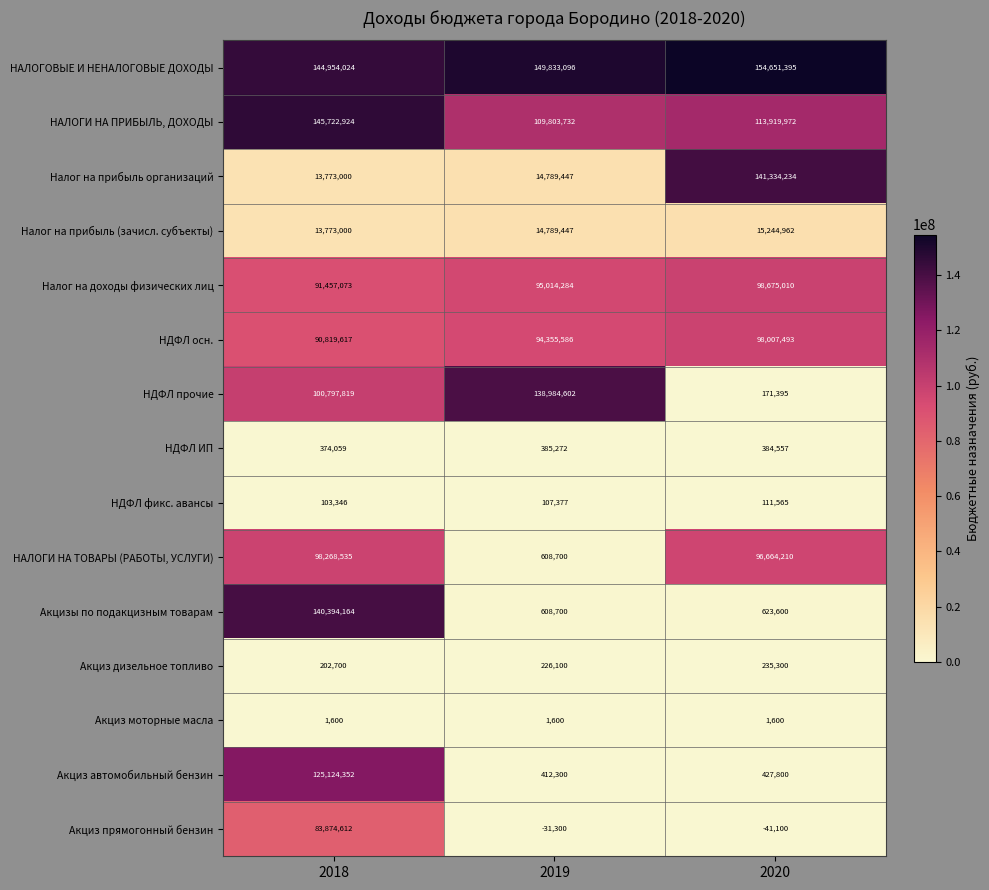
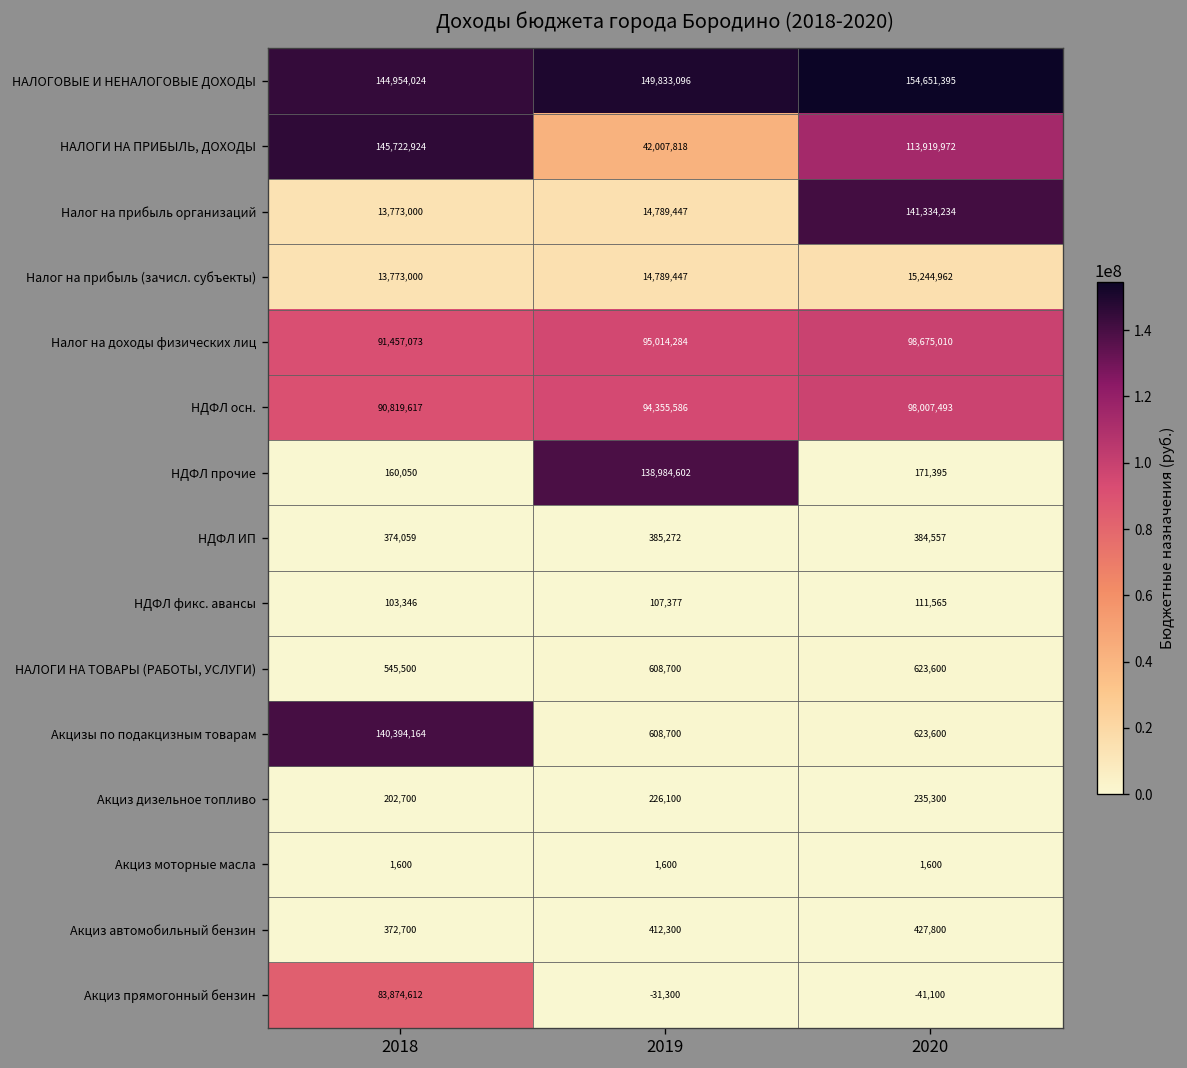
НАЛОГИ НА ПРИБЫЛЬ, ДОХОДЫ, 2019: 109,803,732 -> 42,007,818
НДФЛ прочие, 2018: 100,797,819 -> 160,050
НАЛОГИ НА ТОВАРЫ (РАБОТЫ, УСЛУГИ), 2018: 98,268,535 -> 545,500
НАЛОГИ НА ТОВАРЫ (РАБОТЫ, УСЛУГИ), 2020: 96,664,210 -> 623,600
Акциз автомобильный бензин, 2018: 125,124,352 -> 372,700
